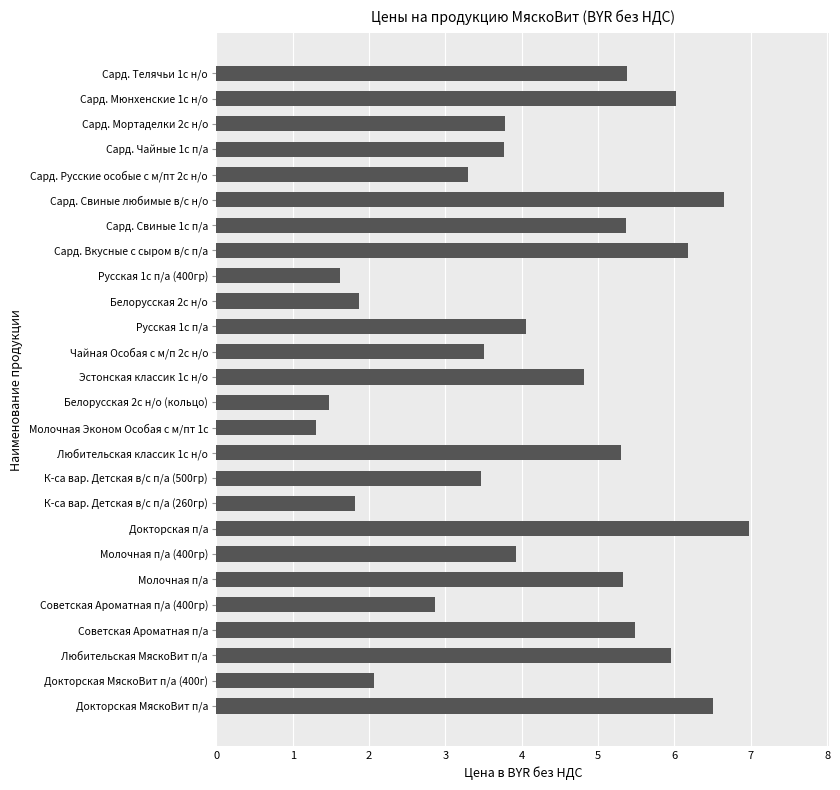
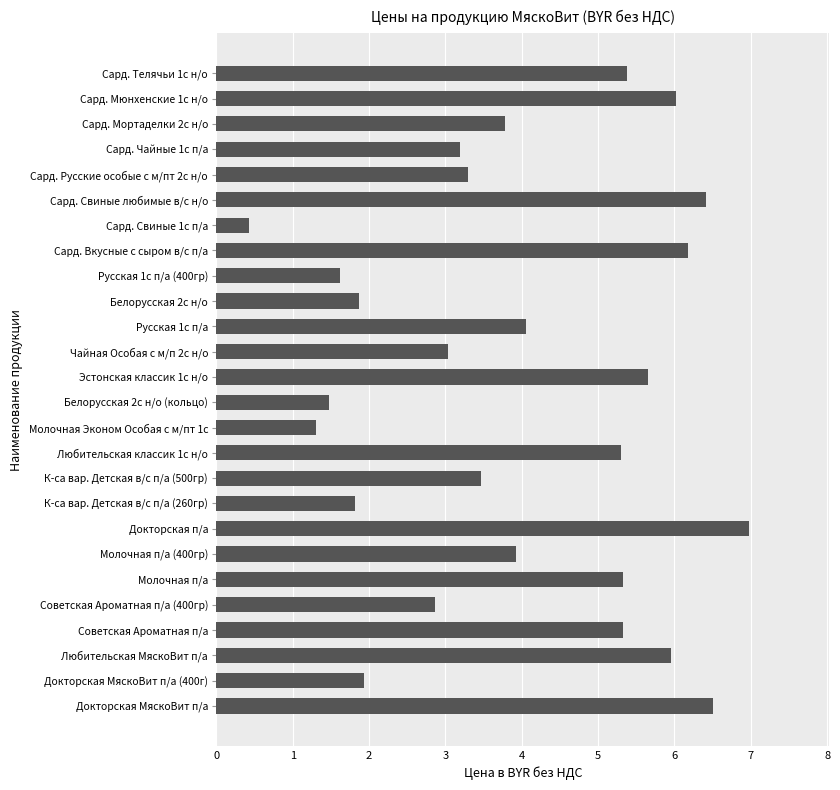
Сард. Чайные 1с п/а: 3.8 -> 3.2
Сард. Свиные любимые в/с н/о: 6.7 -> 6.4
Сард. Свиные 1с п/а: 5.4 -> 0.4
Чайная Особая с м/п 2с н/о: 3.5 -> 3.0
Эстонская классик 1с н/о: 4.8 -> 5.7
Советская Ароматная п/а: 5.5 -> 5.3
Докторская МяскоВит п/а (400г): 2.1 -> 1.9
